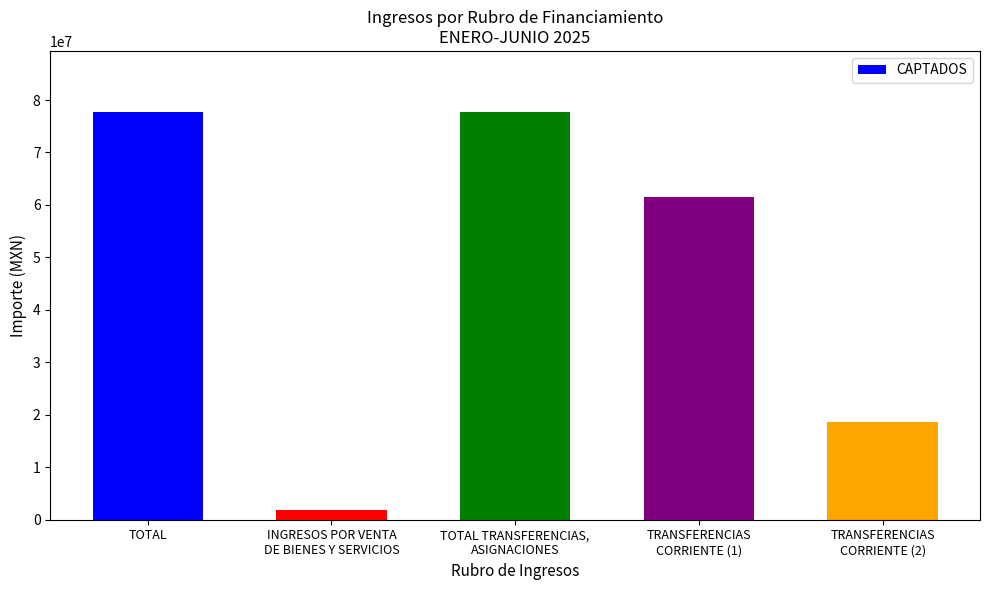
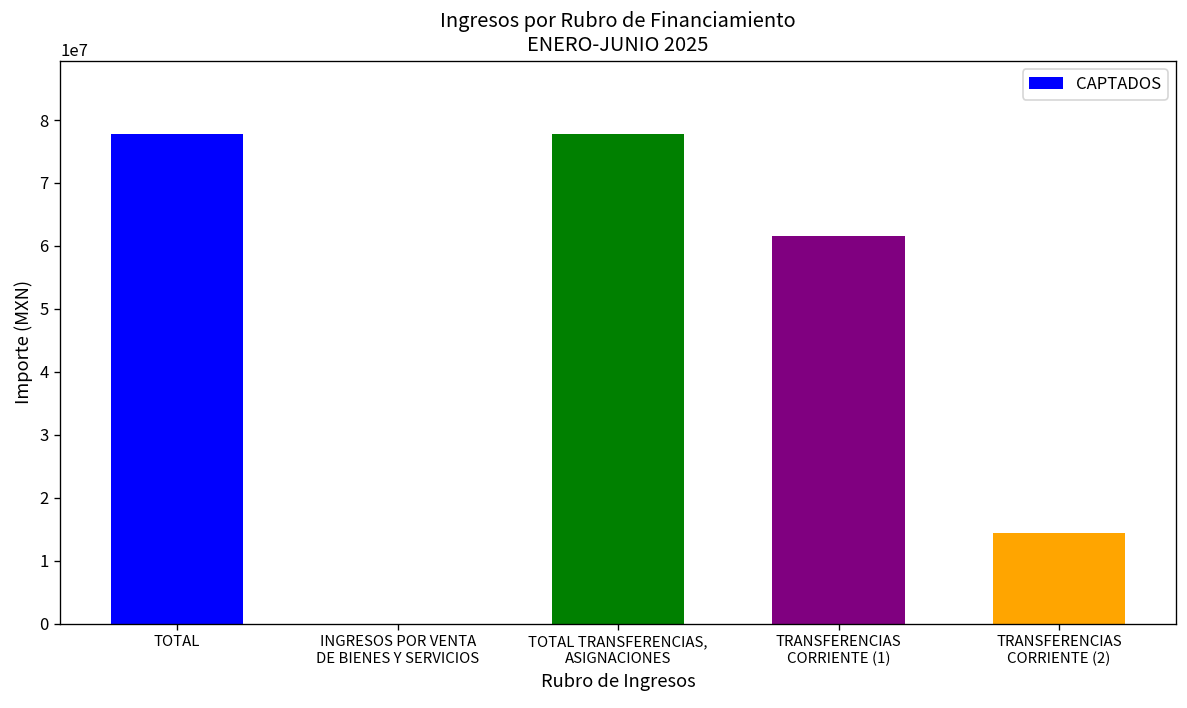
INGRESOS POR VENTA DE BIENES Y SERVICIOS: 2000000 -> 0
TRANSFERENCIAS CORRIENTE (2): 19000000 -> 14000000
